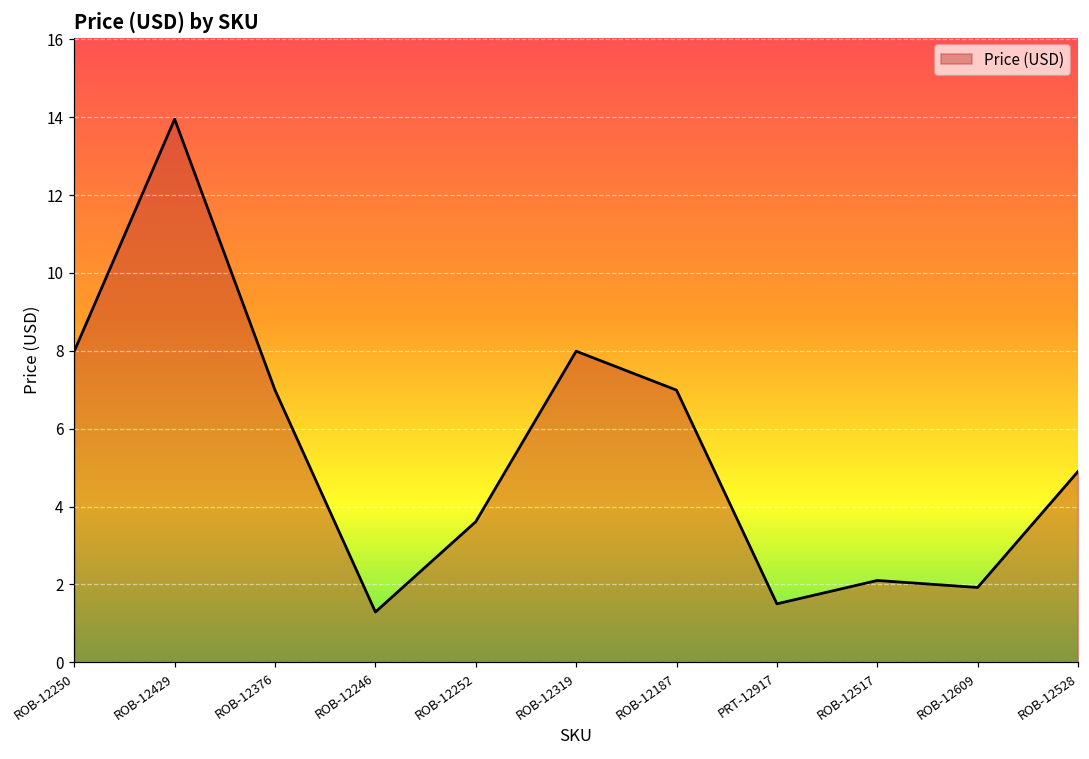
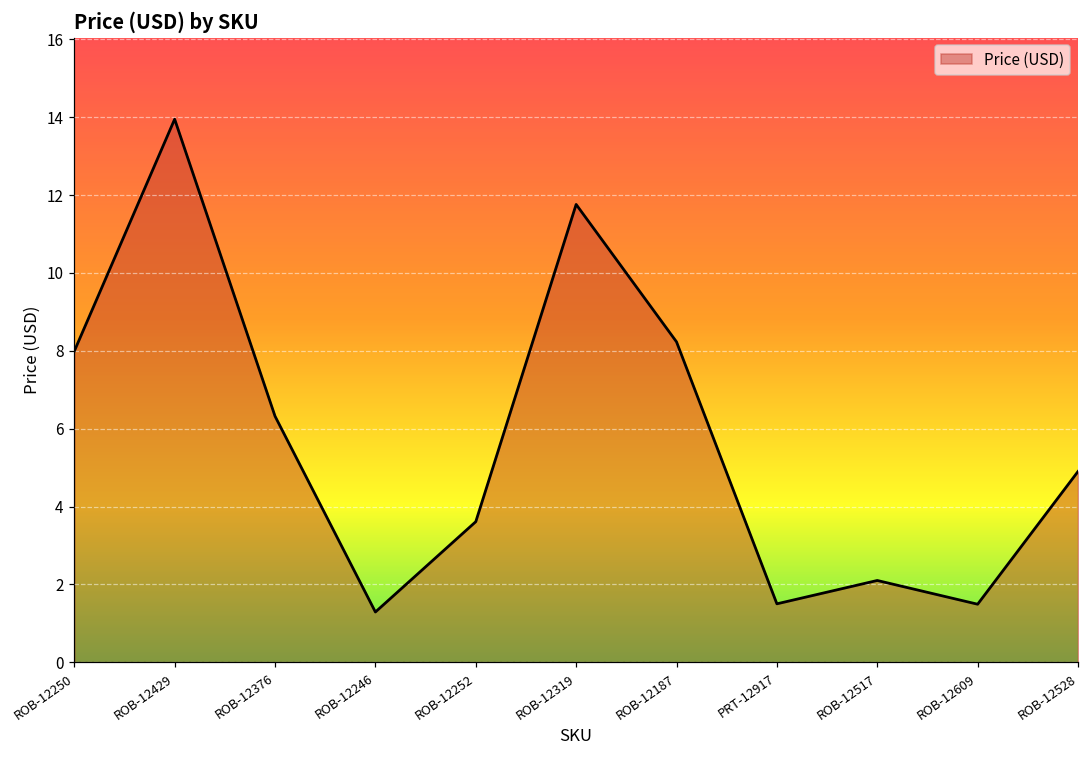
ROB-12376: 7.0 -> 6.3
ROB-12319: 8.0 -> 11.8
ROB-12187: 7.0 -> 8.2
ROB-12609: 1.9 -> 1.5
